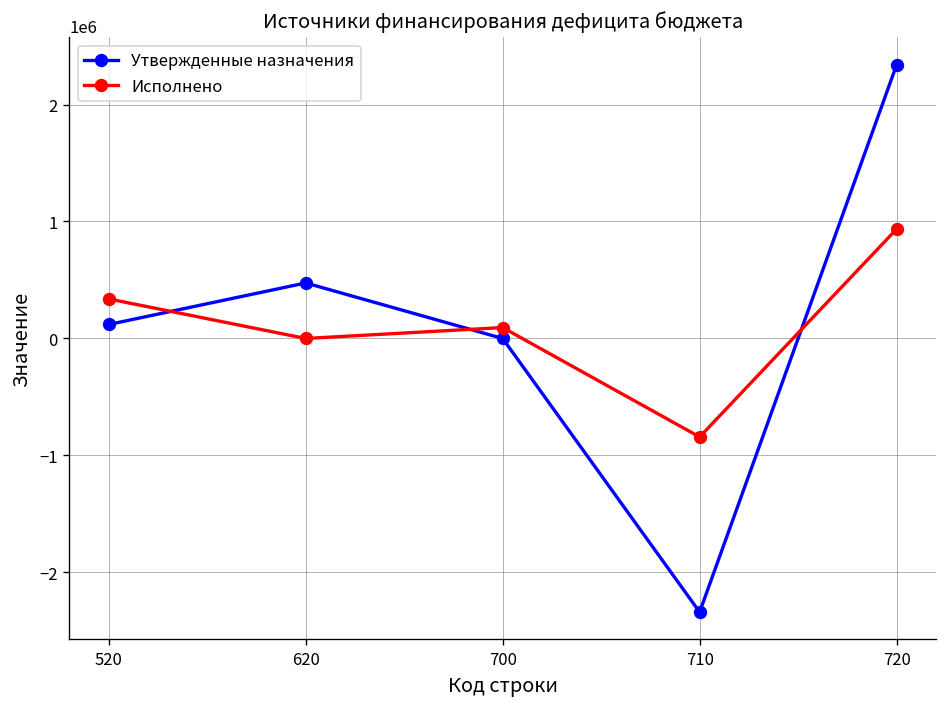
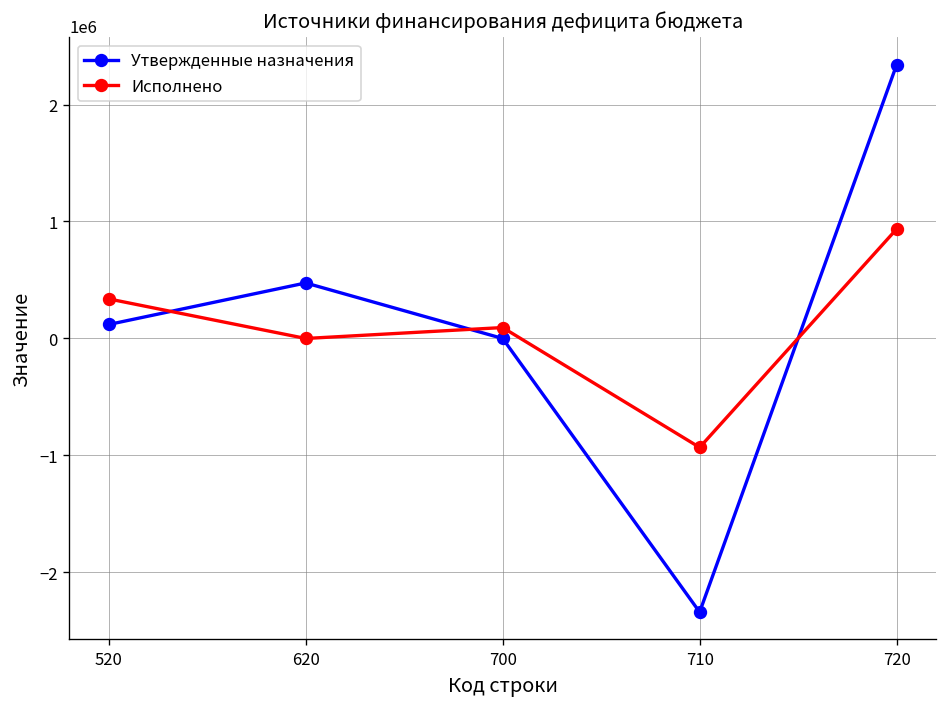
Исполнено, 710: -800000 -> -900000
